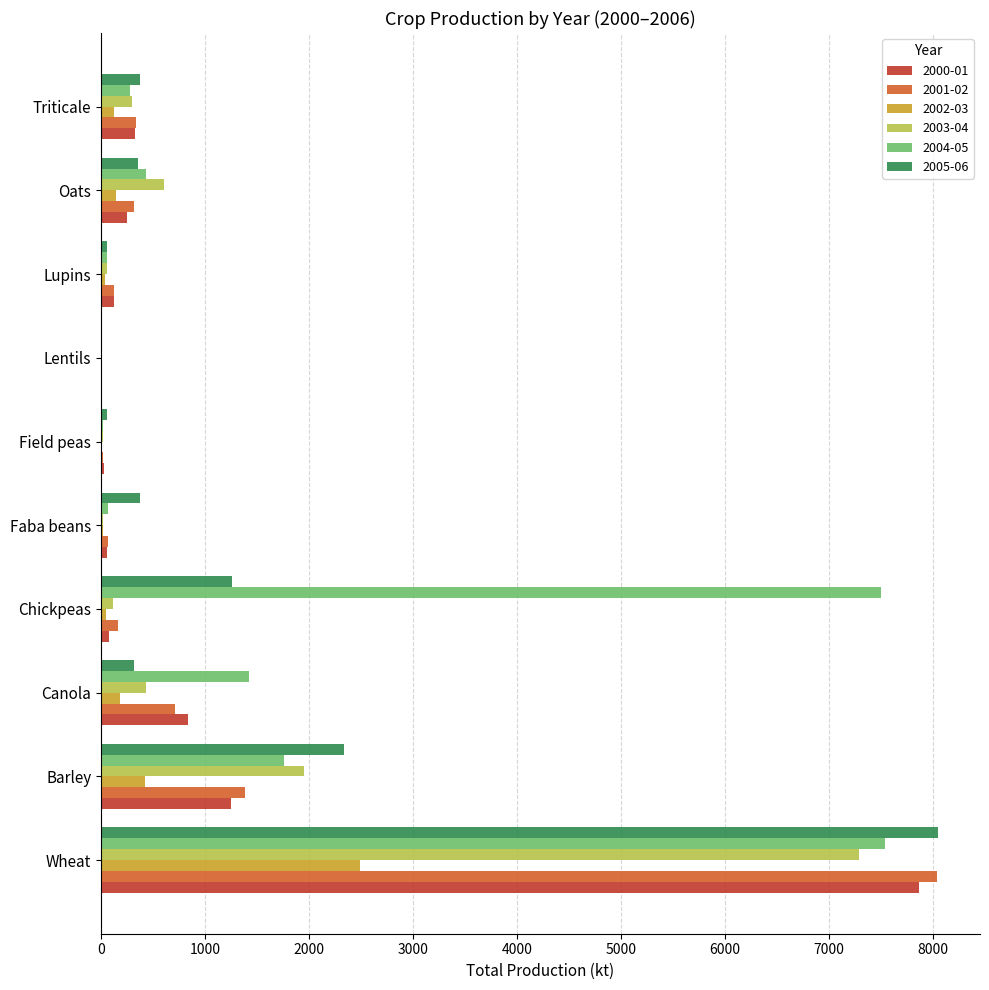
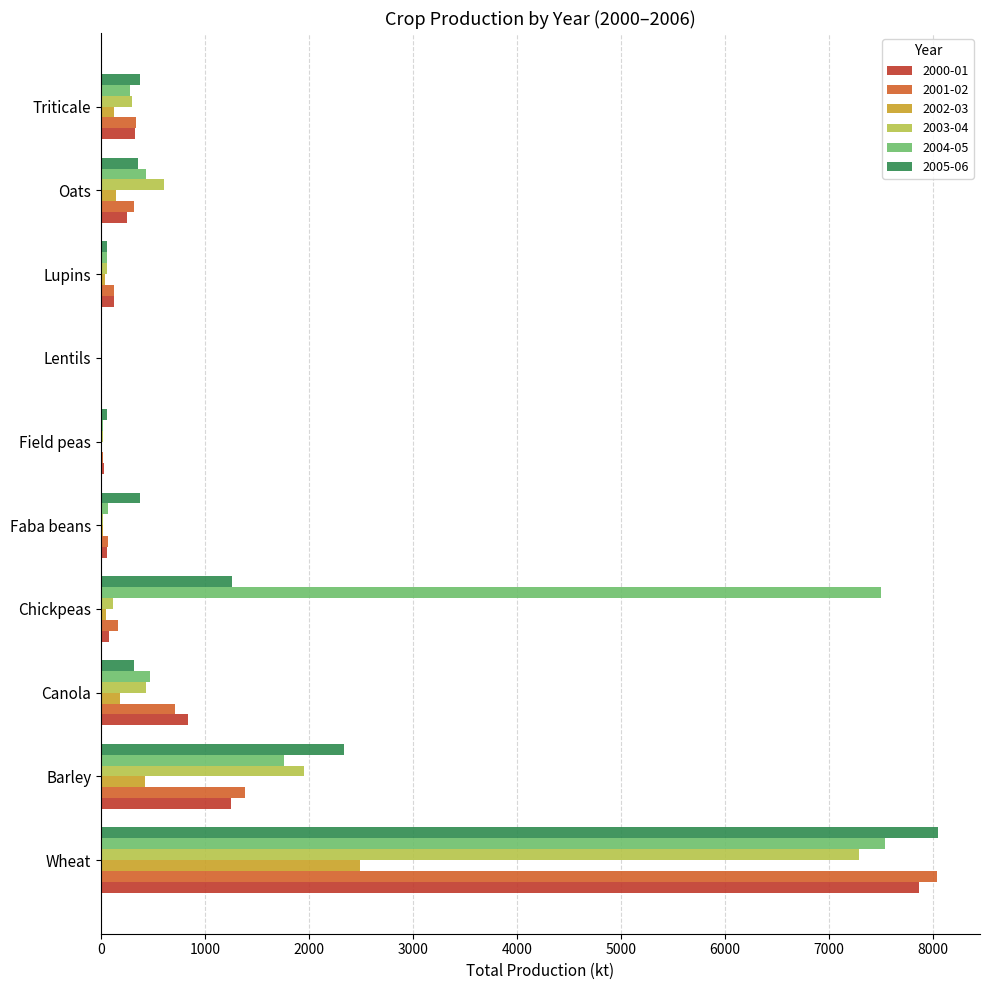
2004-05, Canola: 1420 -> 470
